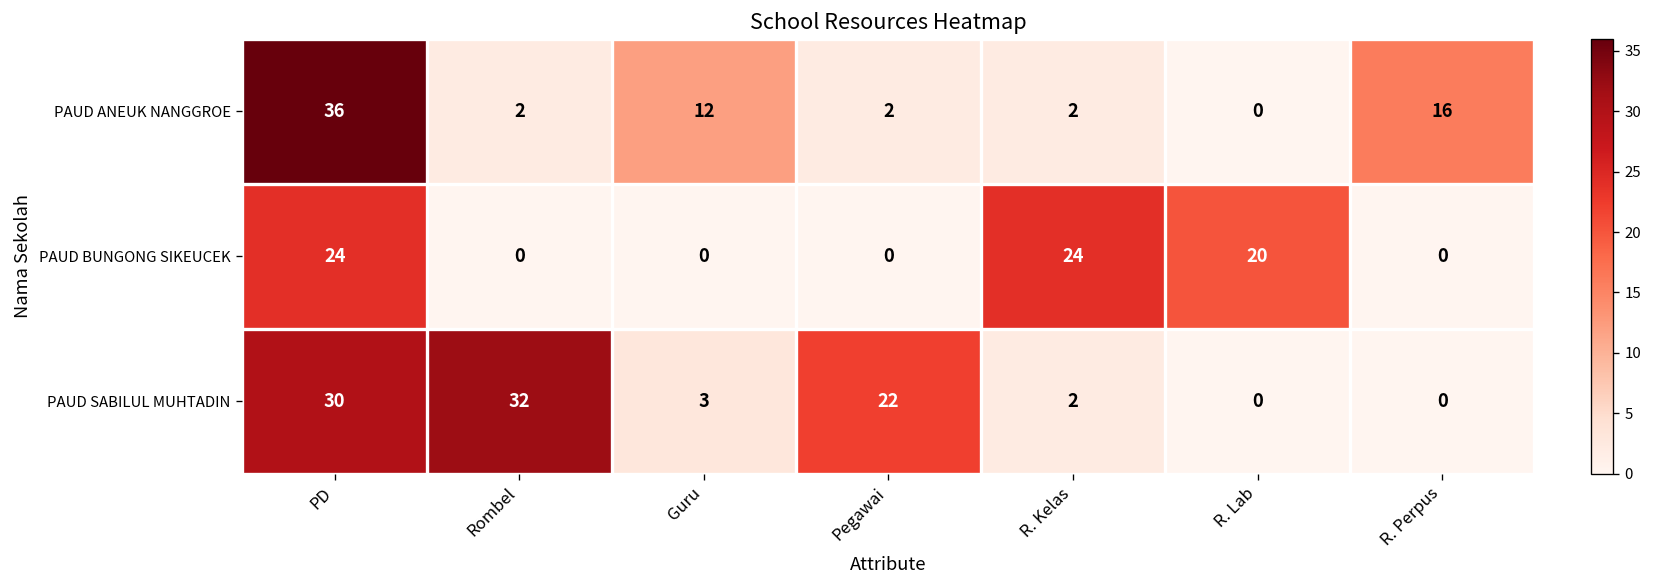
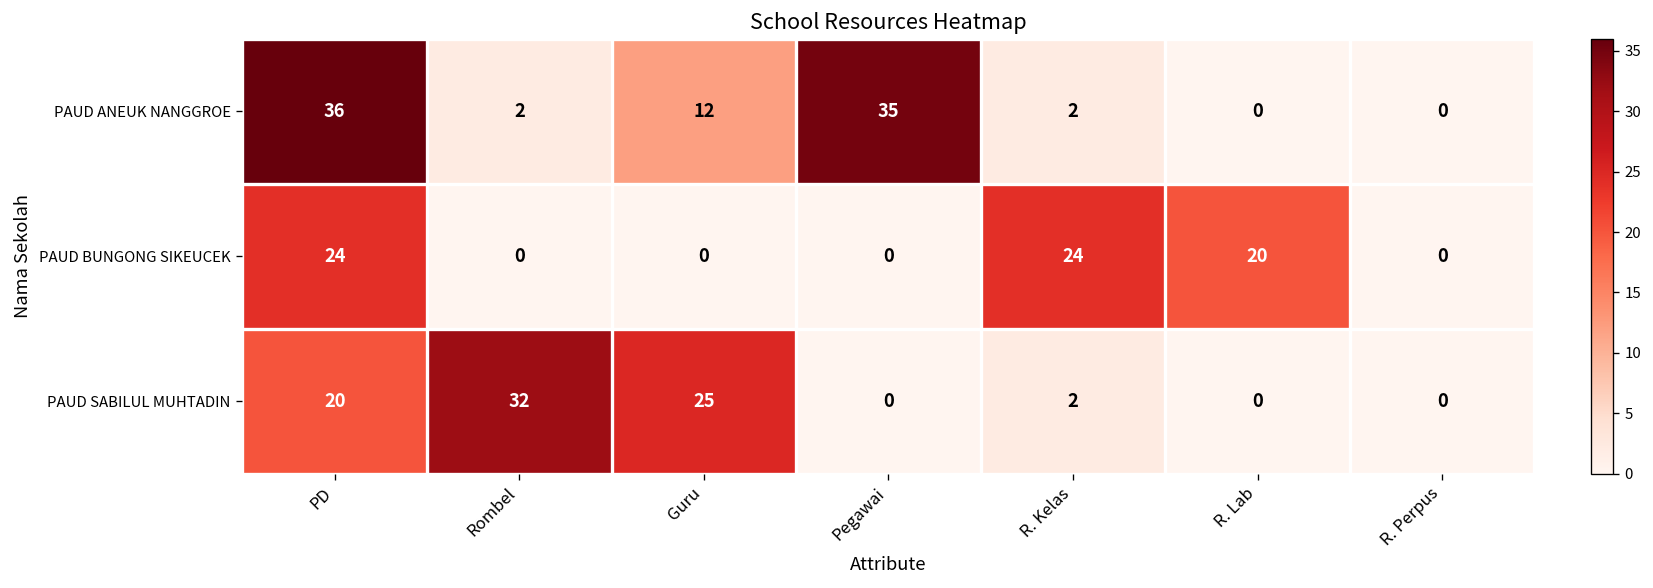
PAUD ANEUK NANGGROE, Pegawai: 2 -> 35
PAUD ANEUK NANGGROE, R. Perpus: 16 -> 0
PAUD SABILUL MUHTADIN, PD: 30 -> 20
PAUD SABILUL MUHTADIN, Guru: 3 -> 25
PAUD SABILUL MUHTADIN, Pegawai: 22 -> 0
